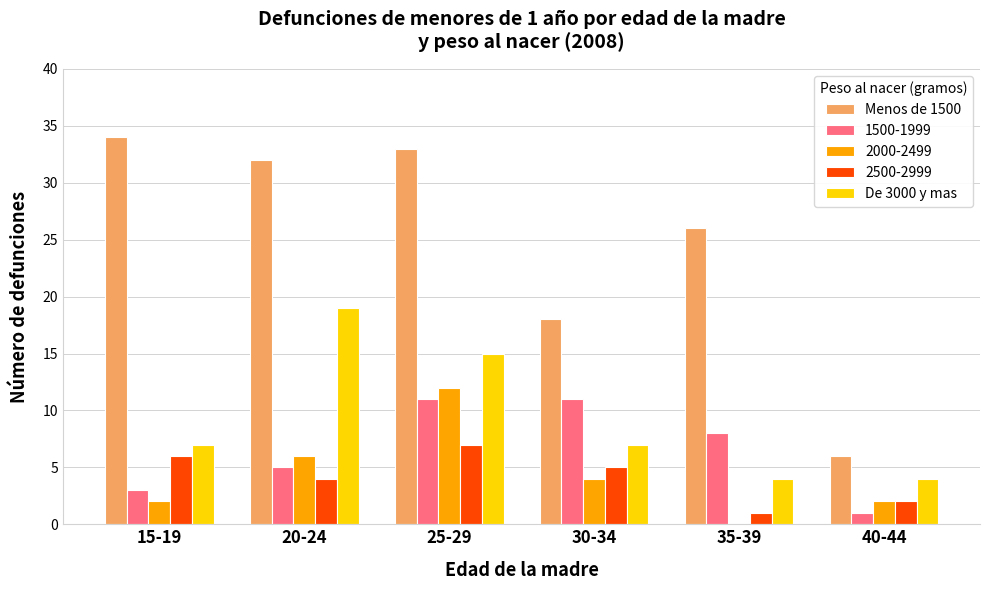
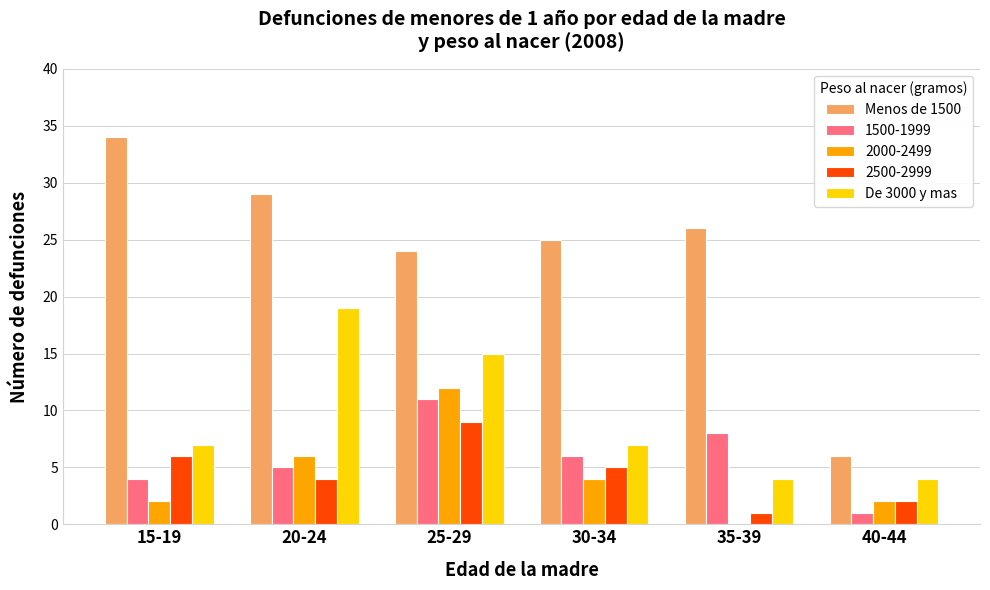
1500-1999, 15-19: 3 -> 4
Menos de 1500, 20-24: 32 -> 29
Menos de 1500, 25-29: 33 -> 24
2500-2999, 25-29: 7 -> 9
Menos de 1500, 30-34: 18 -> 25
1500-1999, 30-34: 11 -> 6
